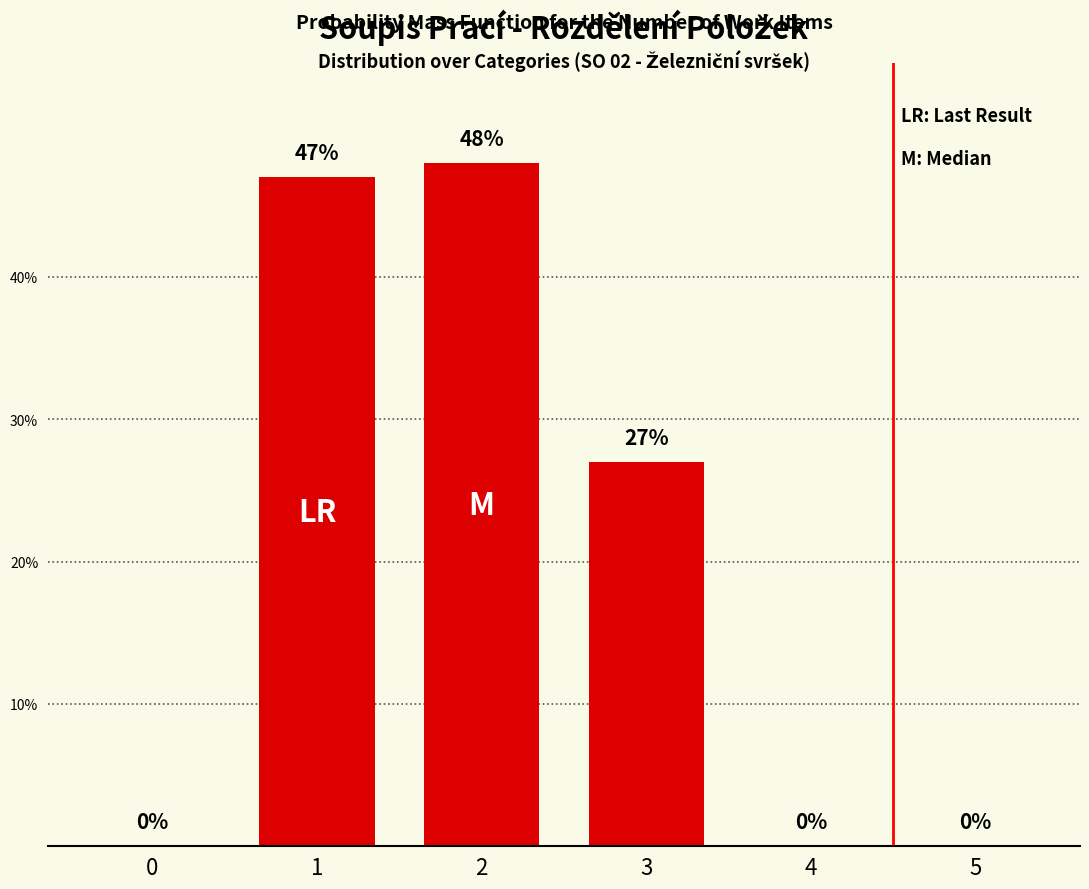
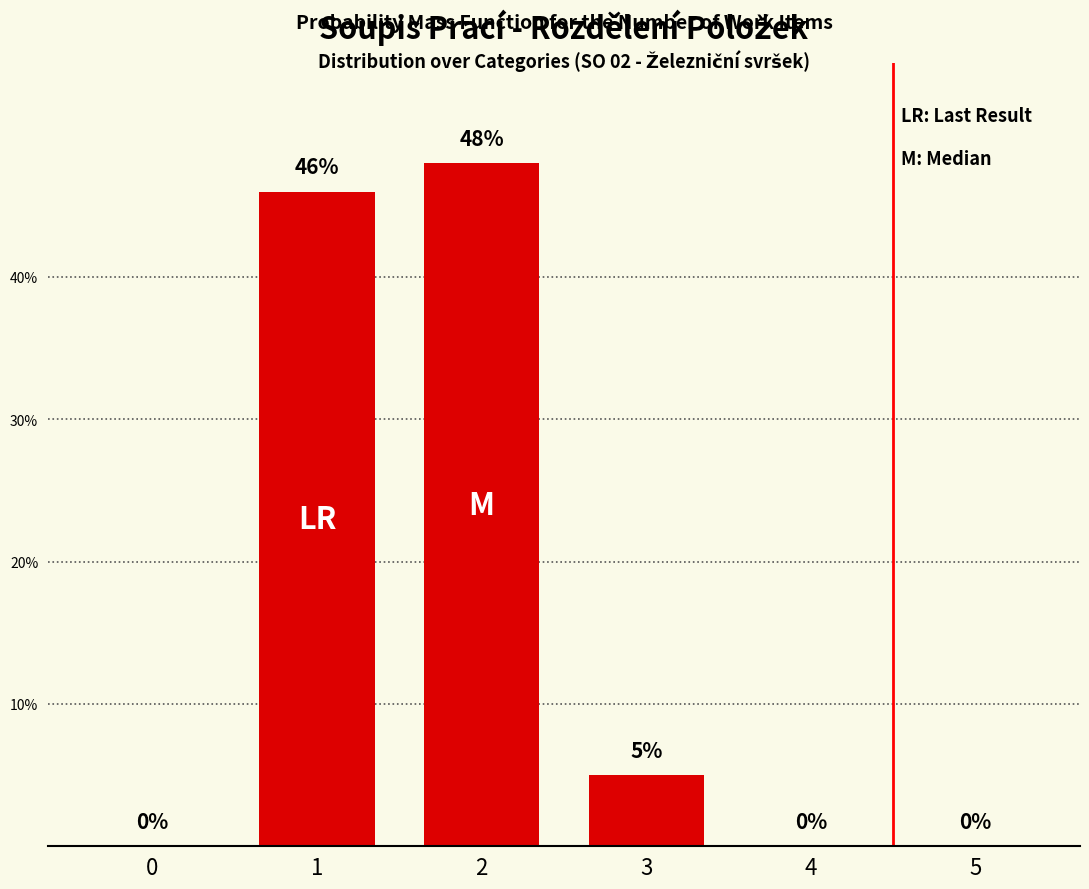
1: 47% -> 46%
3: 27% -> 5%
